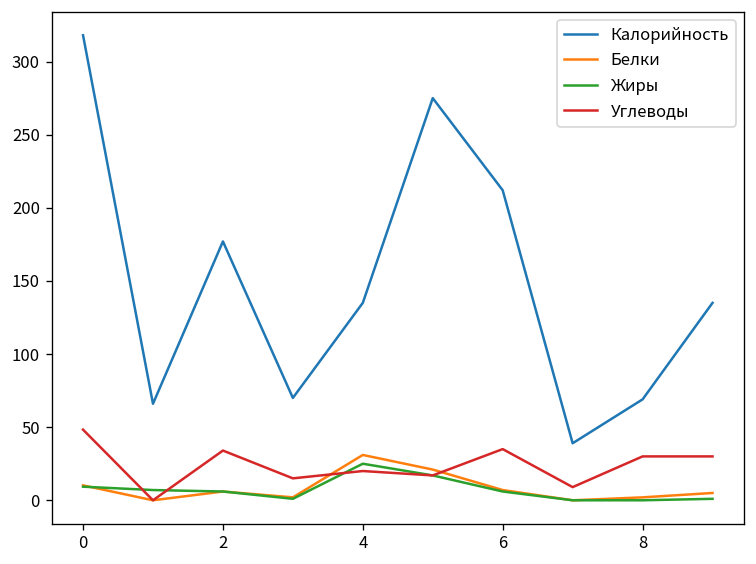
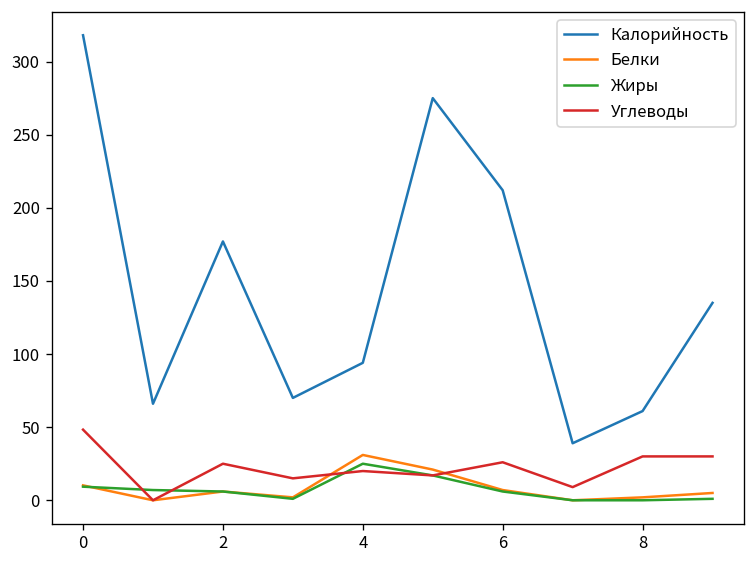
Углеводы, 2: 34 -> 25
Калорийность, 4: 135 -> 94
Углеводы, 6: 35 -> 26
Калорийность, 8: 69 -> 61
